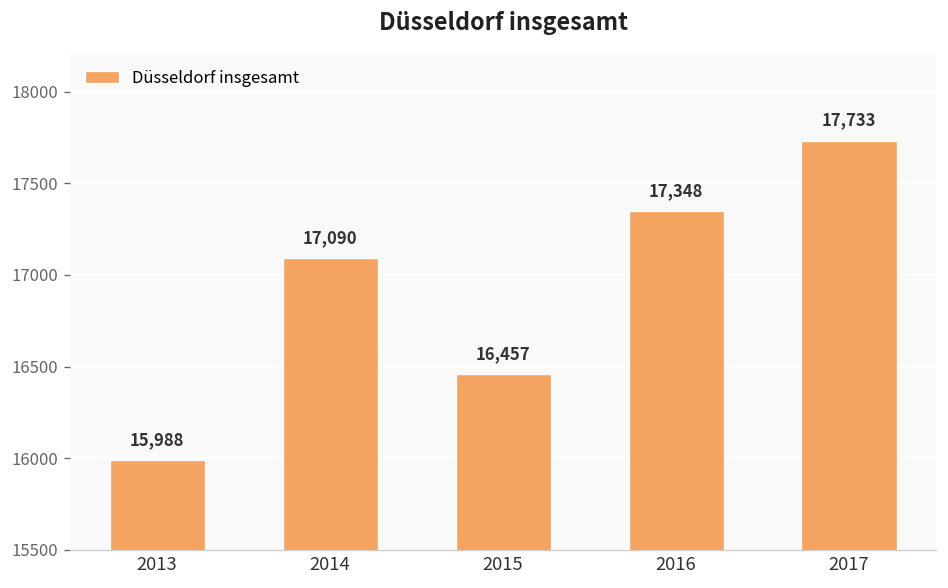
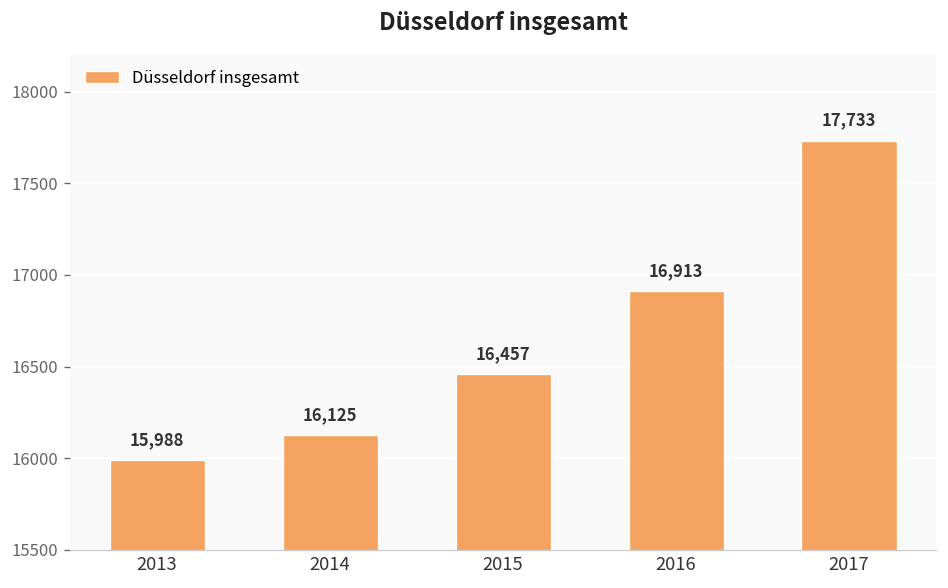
2014: 17,090 -> 16,125
2016: 17,348 -> 16,913
